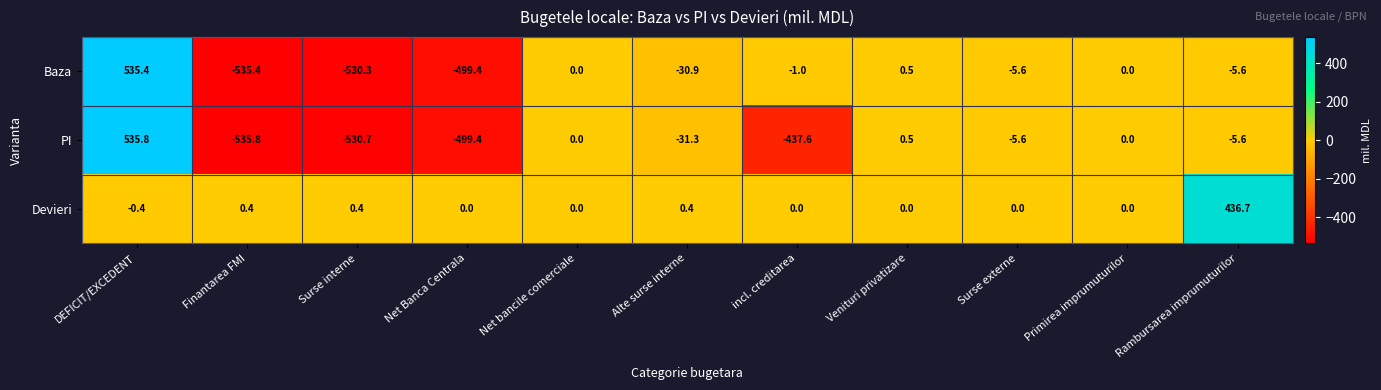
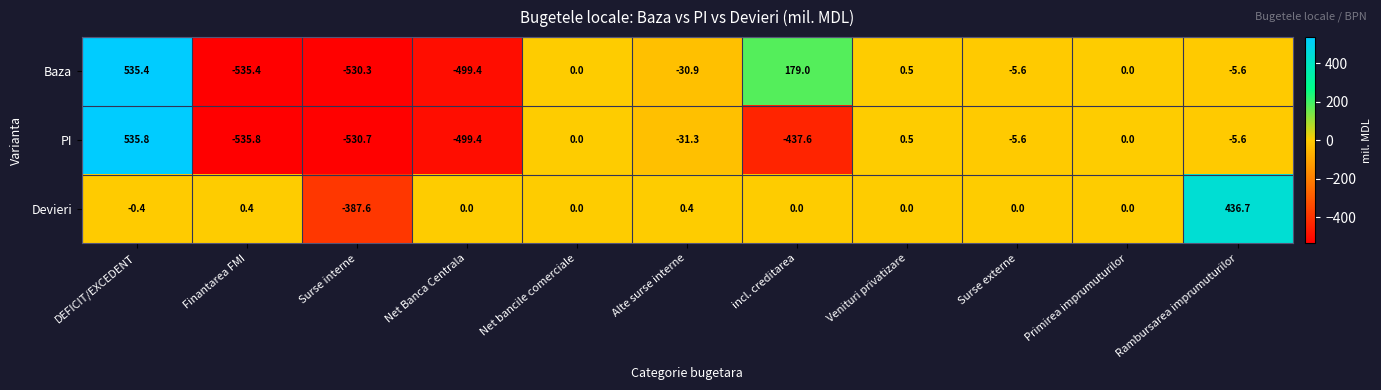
Baza, incl. creditarea: -1.0 -> 179.0
Devieri, Surse interne: 0.4 -> -387.6
